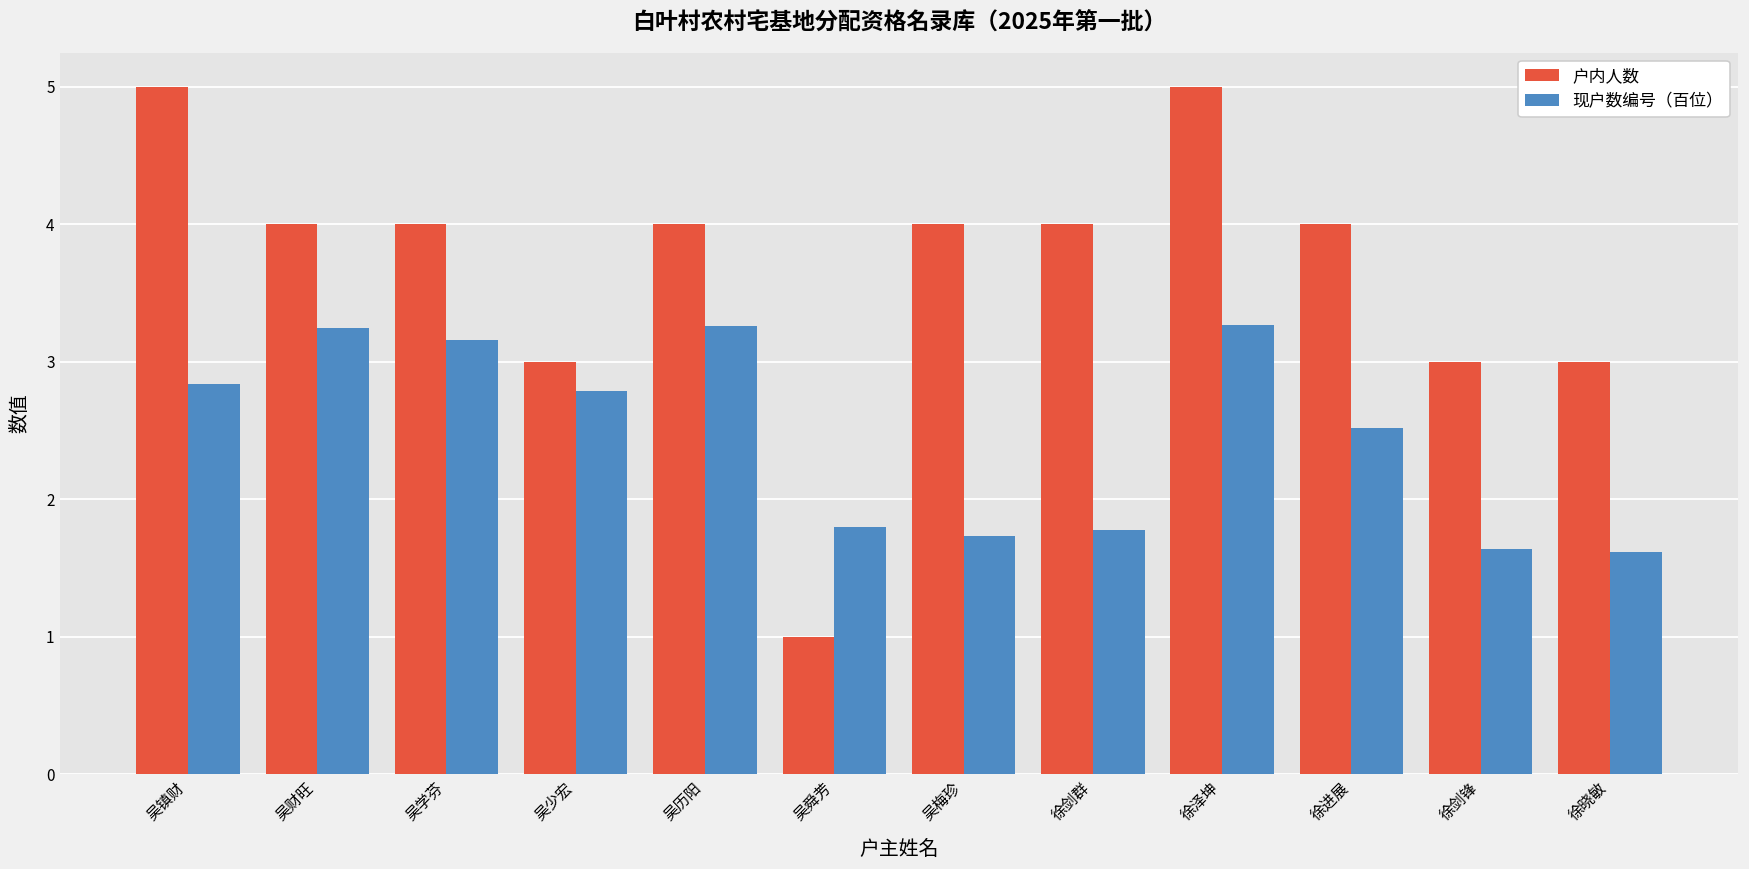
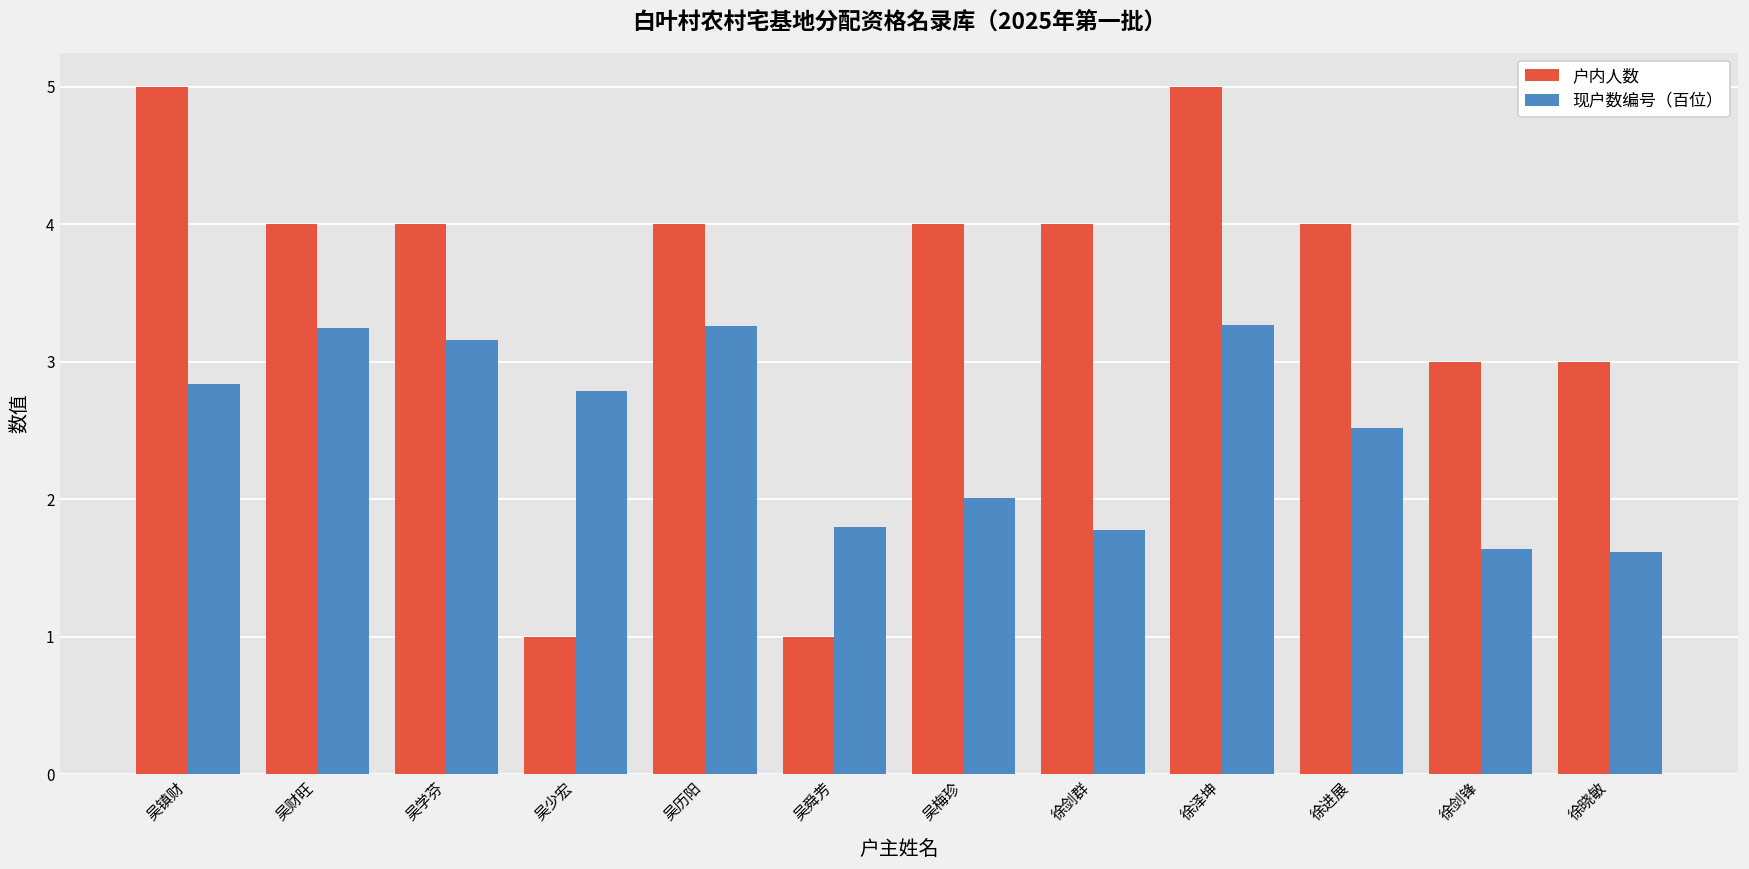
户内人数, 吴少宏: 3 -> 1
现户数编号（百位）, 吴梅珍: 1.73 -> 2.01
